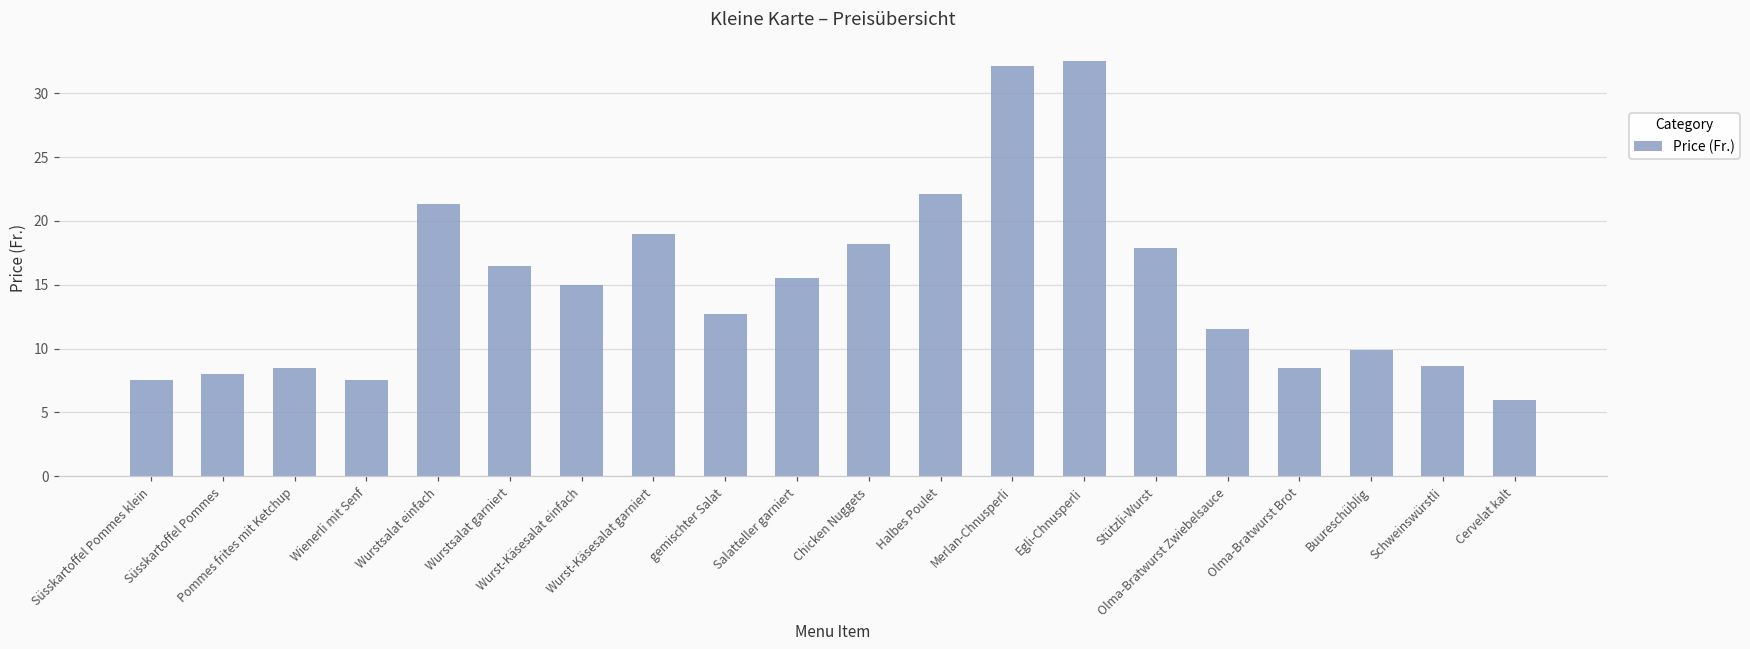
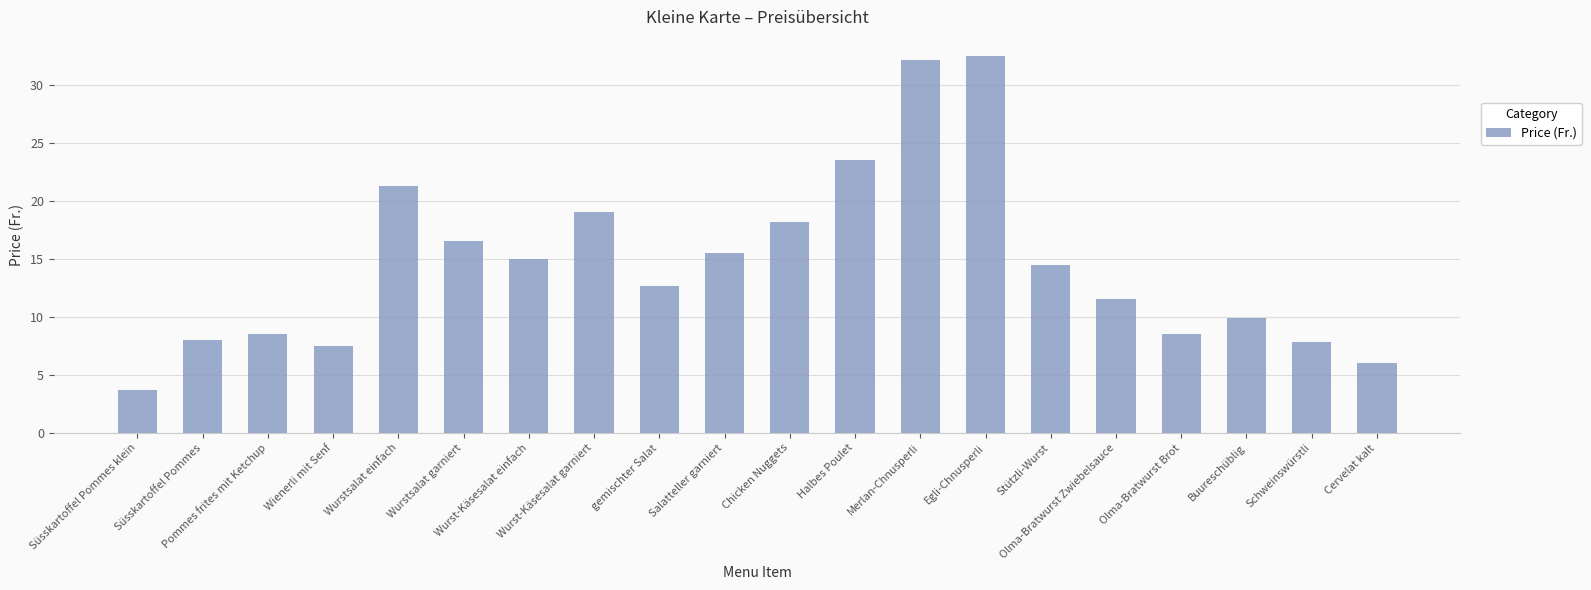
Süsskartoffel Pommes klein: 7.5 -> 3.7
Halbes Poulet: 22.1 -> 23.5
Stützli-Wurst: 17.9 -> 14.5
Schweinswürstli: 8.6 -> 7.8
